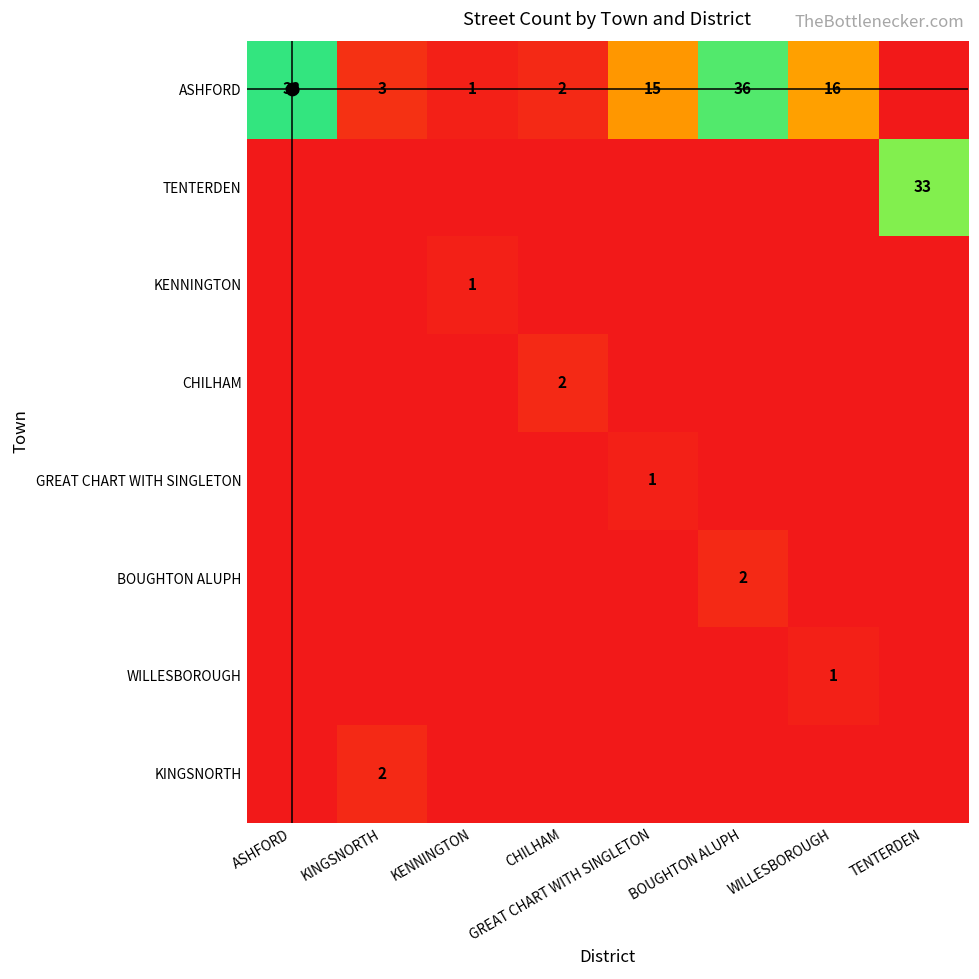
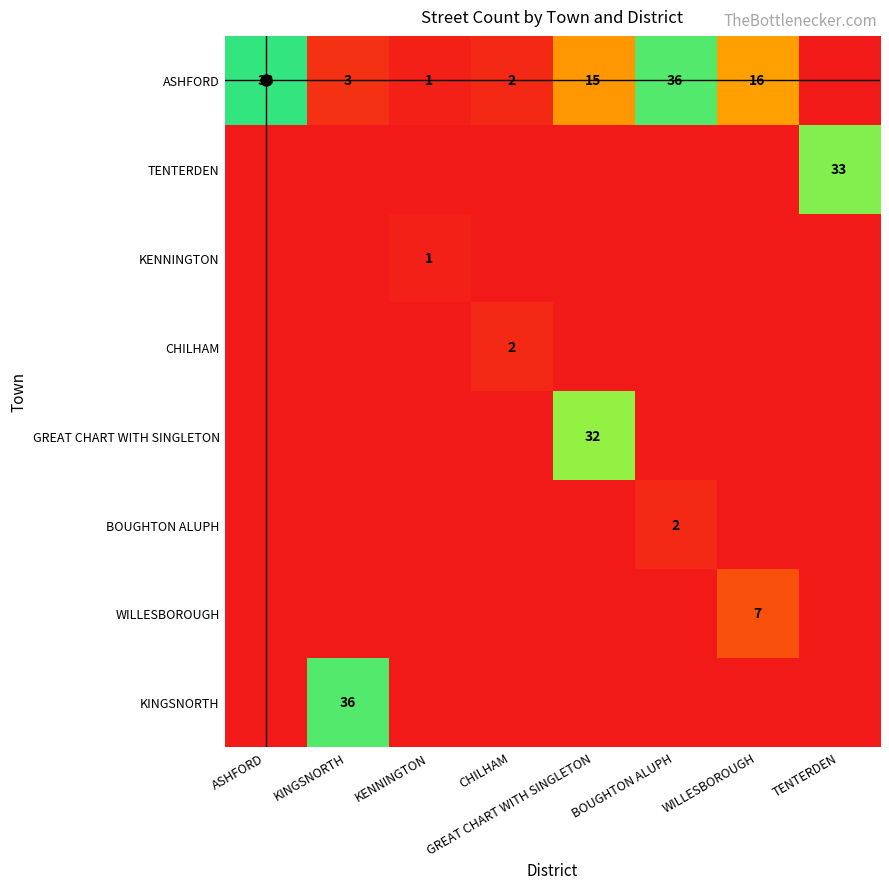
GREAT CHART WITH SINGLETON, GREAT CHART WITH SINGLETON: 1 -> 32
WILLESBOROUGH, WILLESBOROUGH: 1 -> 7
KINGSNORTH, KINGSNORTH: 2 -> 36
